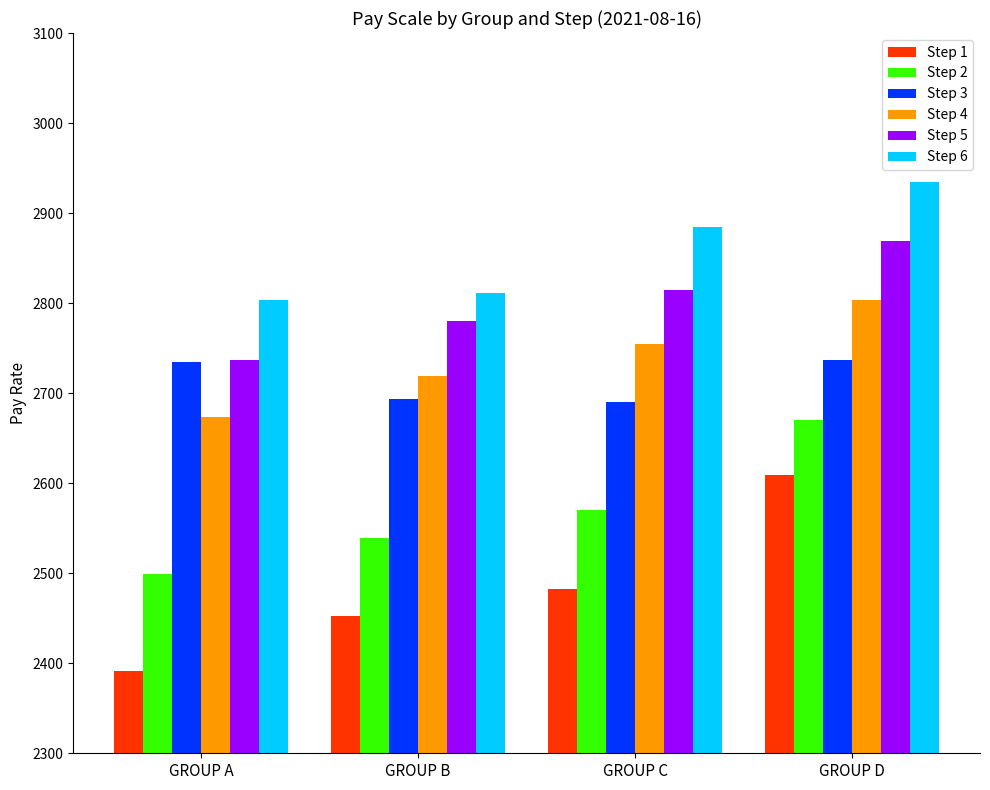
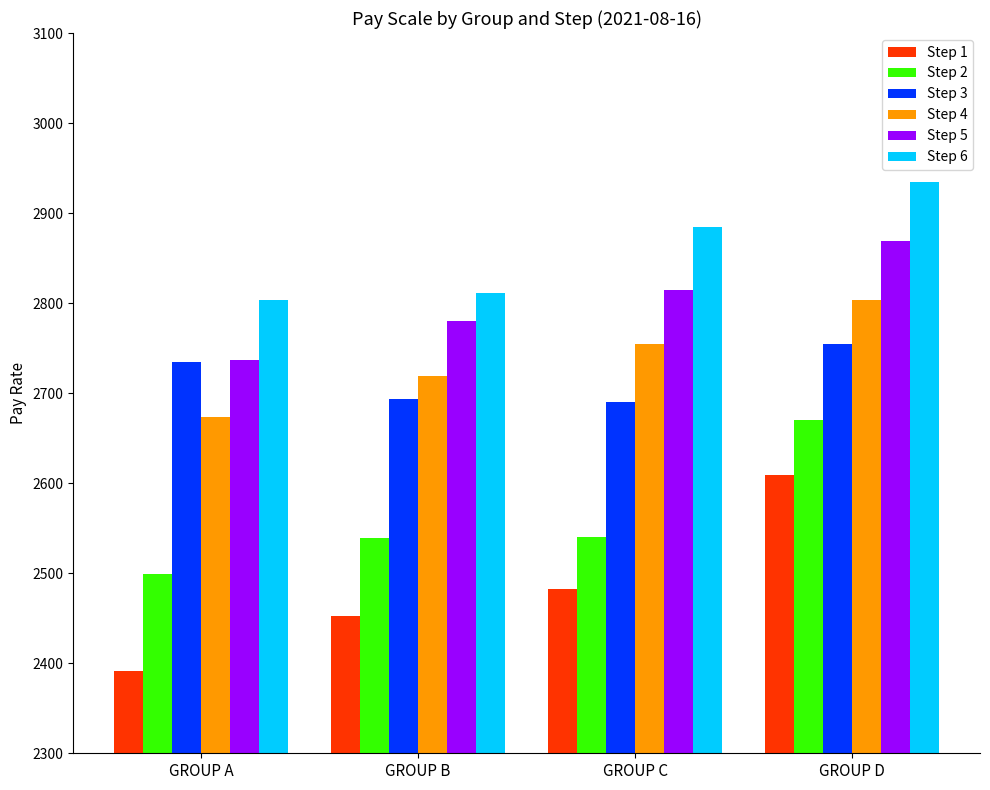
Step 2, GROUP C: 2570 -> 2540
Step 3, GROUP D: 2740 -> 2760
